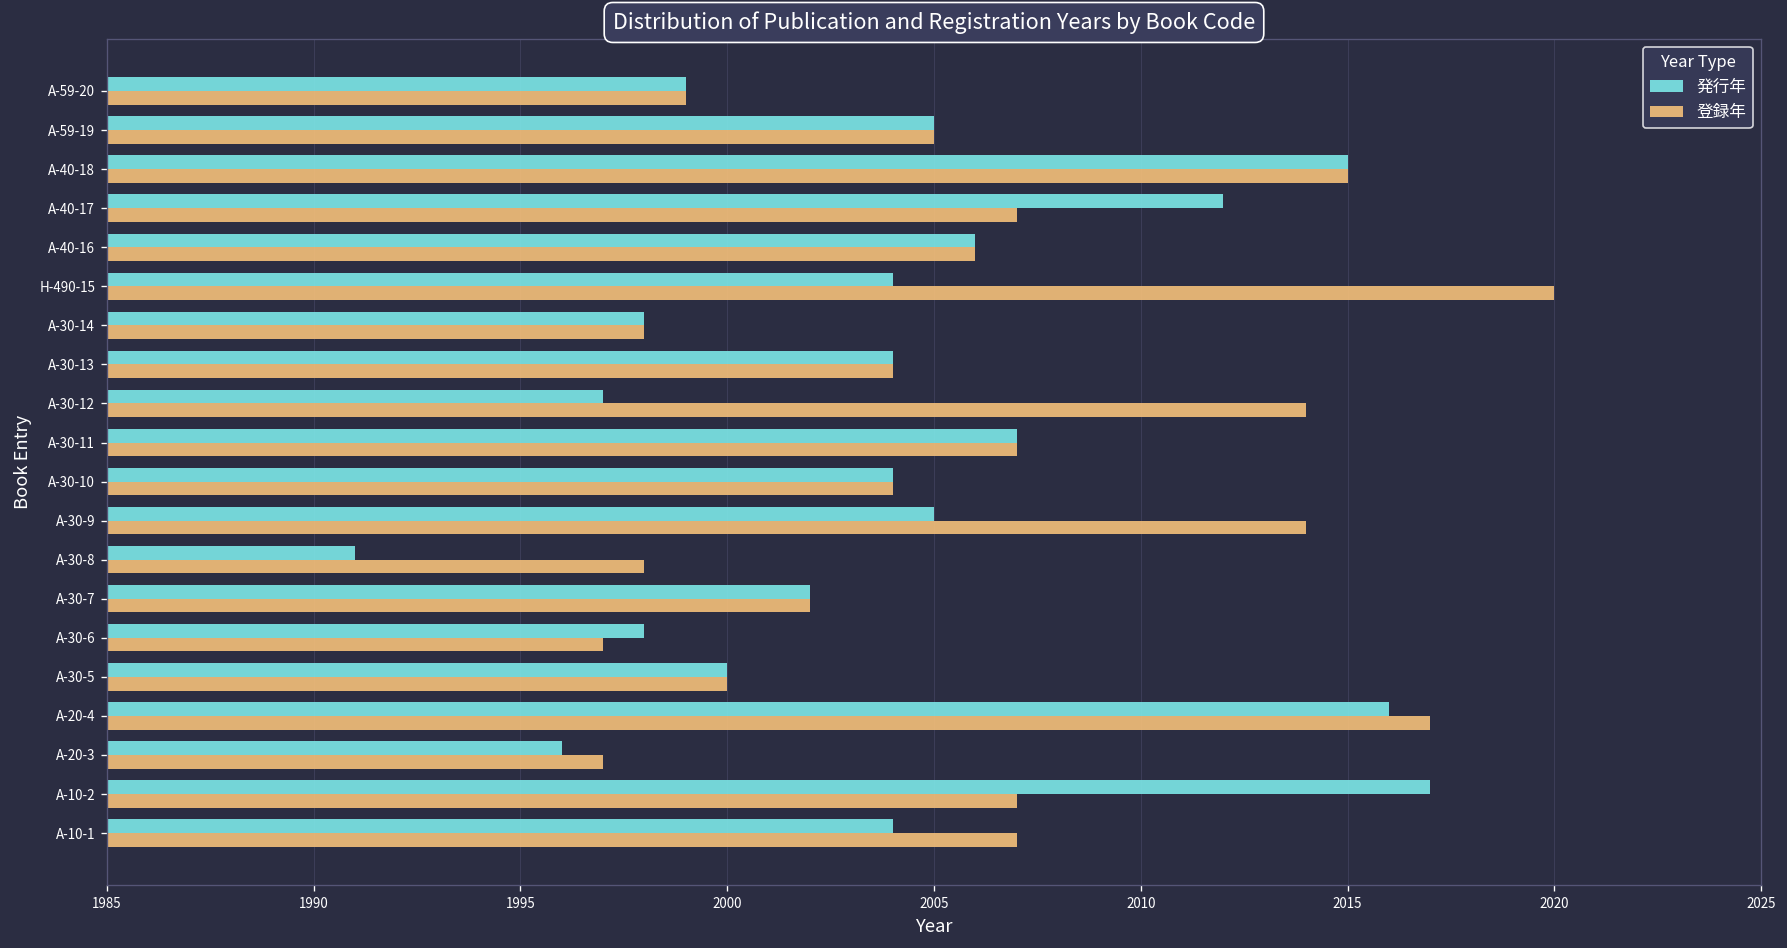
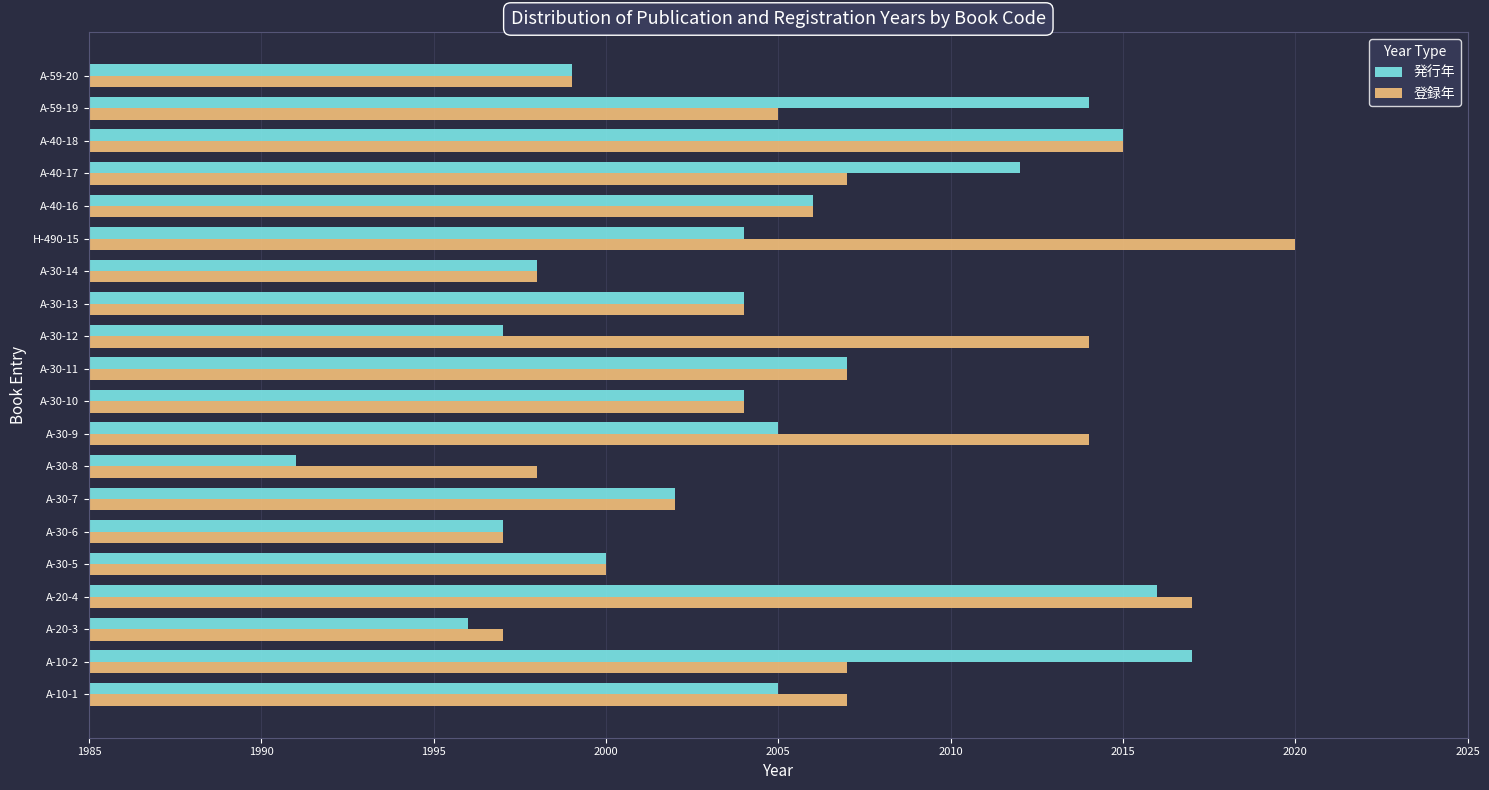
発行年, A-59-19: 2005 -> 2014
発行年, A-30-6: 1998 -> 1997
発行年, A-10-1: 2004 -> 2005
